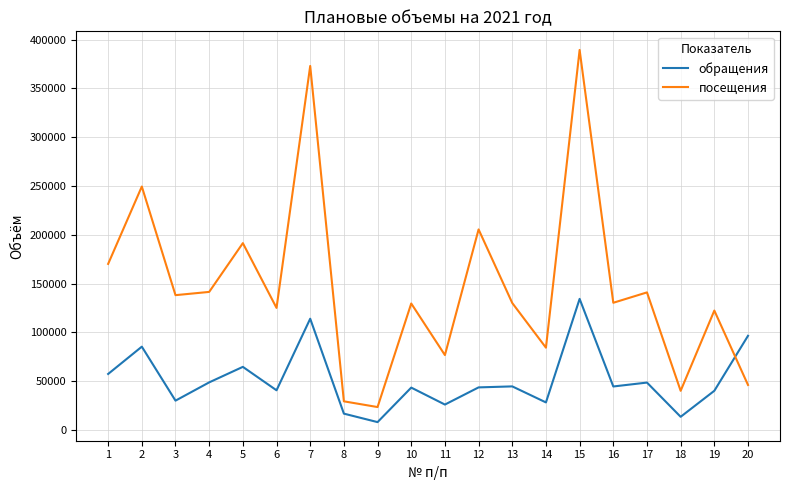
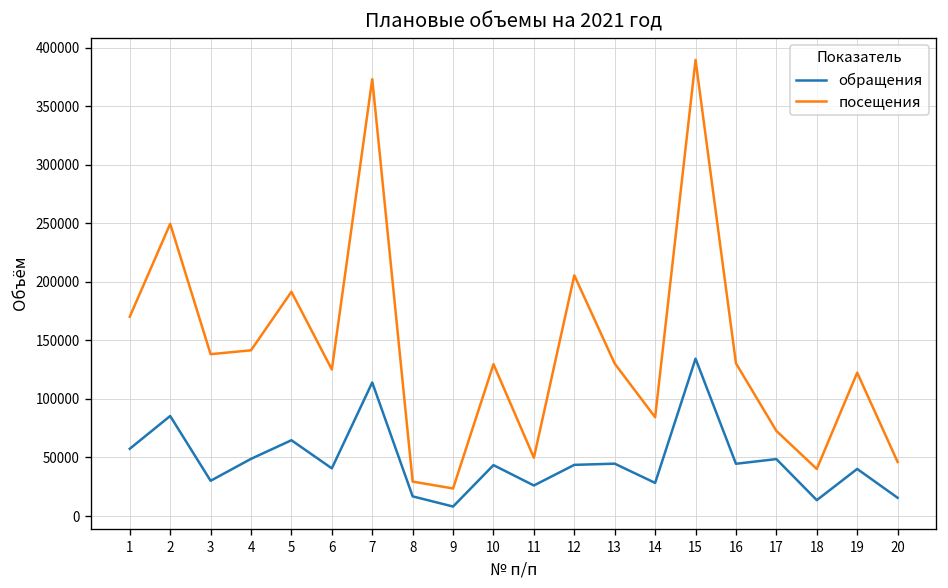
посещения, 11: 80000 -> 50000
посещения, 17: 140000 -> 70000
обращения, 20: 100000 -> 20000
